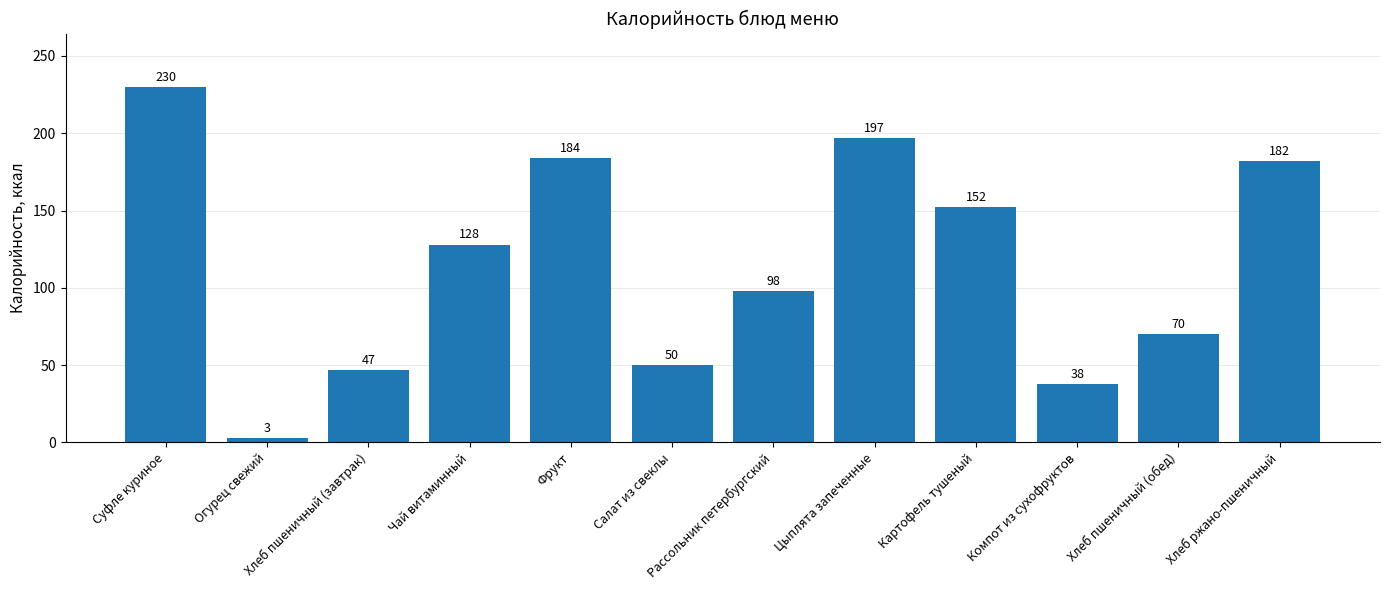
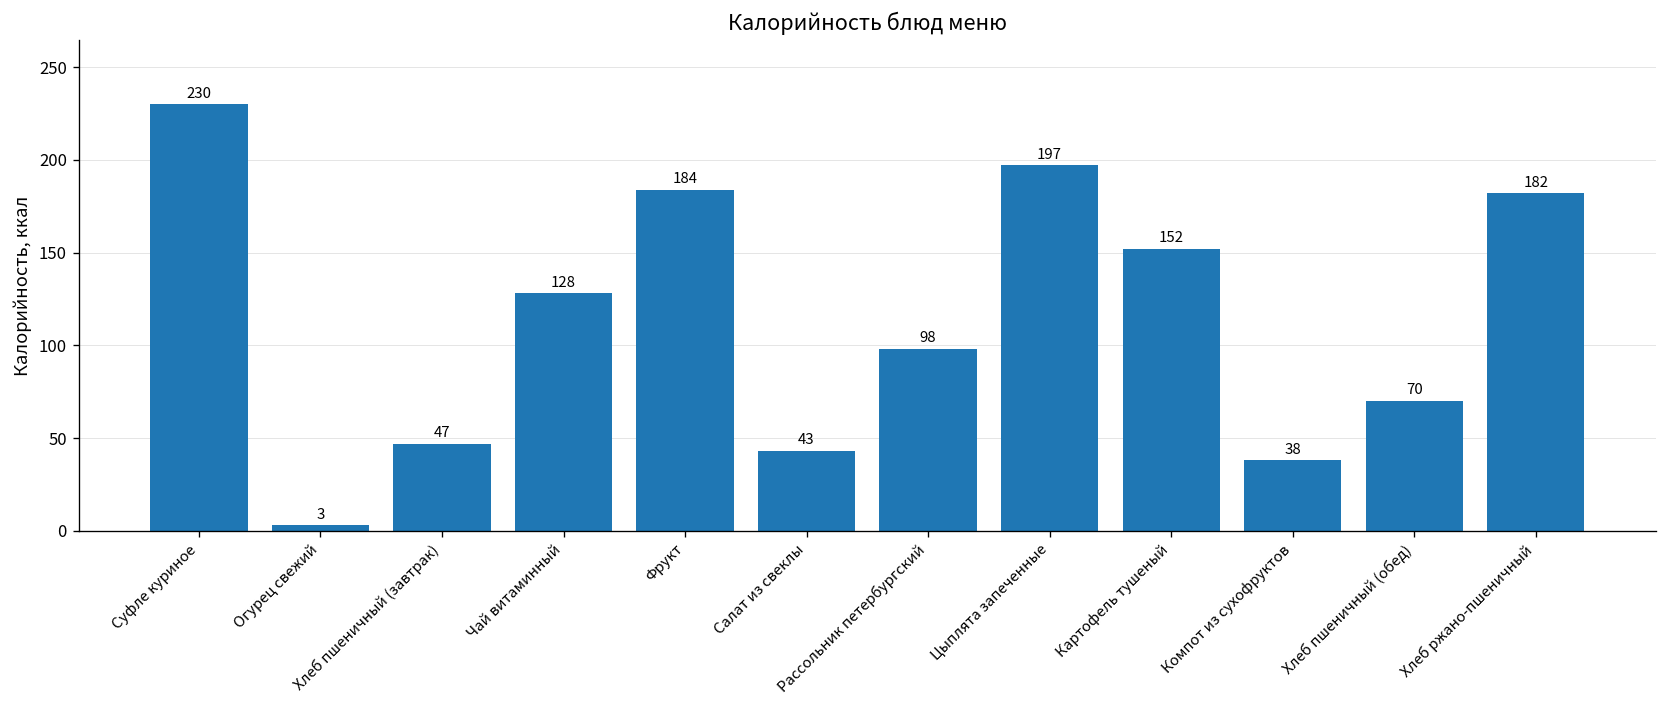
Салат из свеклы: 50 -> 43
